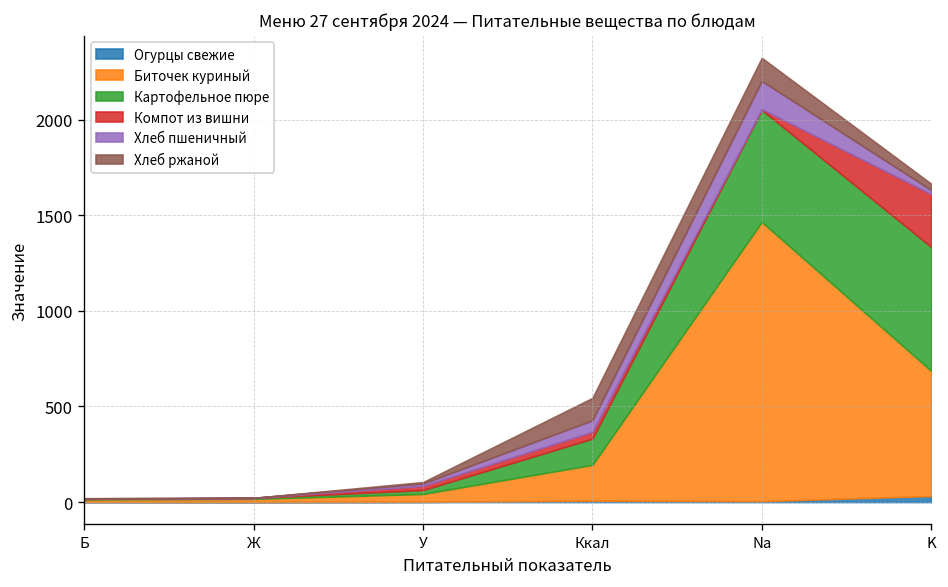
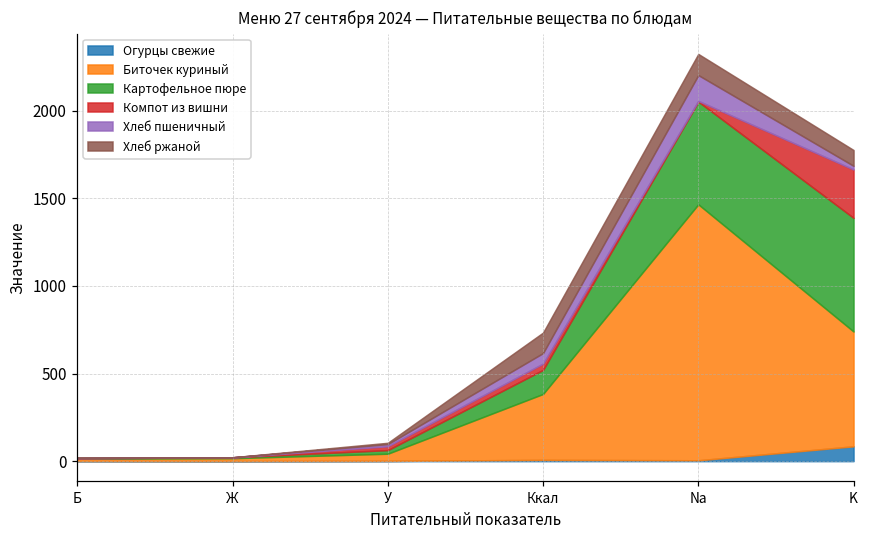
Биточек куриный, Ккал: 190 -> 380
Огурцы свежие, K: 30 -> 80
Хлеб ржаной, K: 30 -> 90
